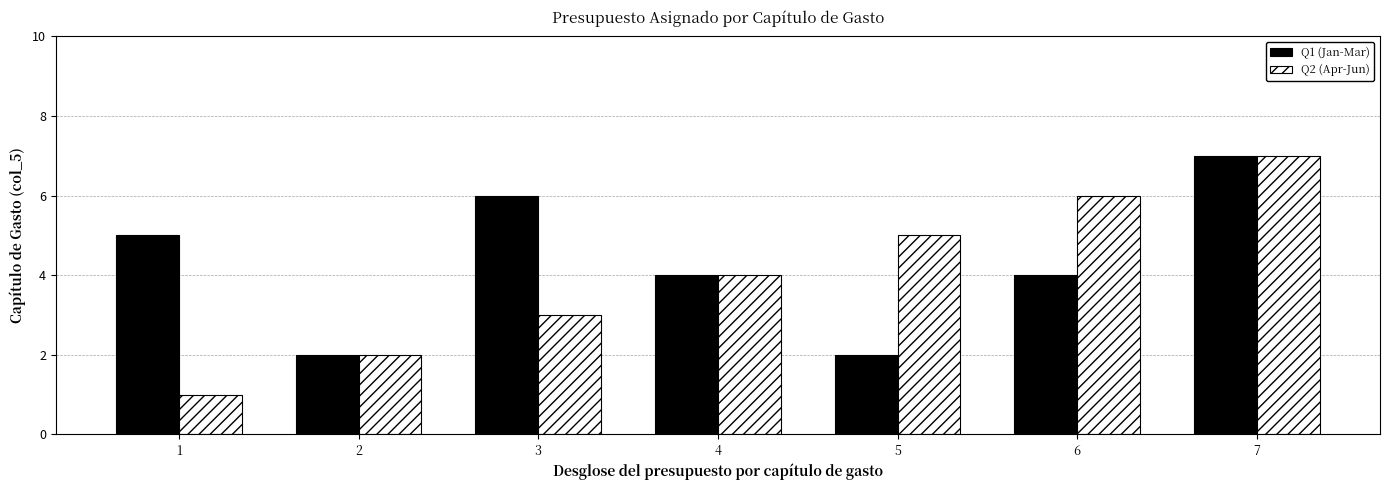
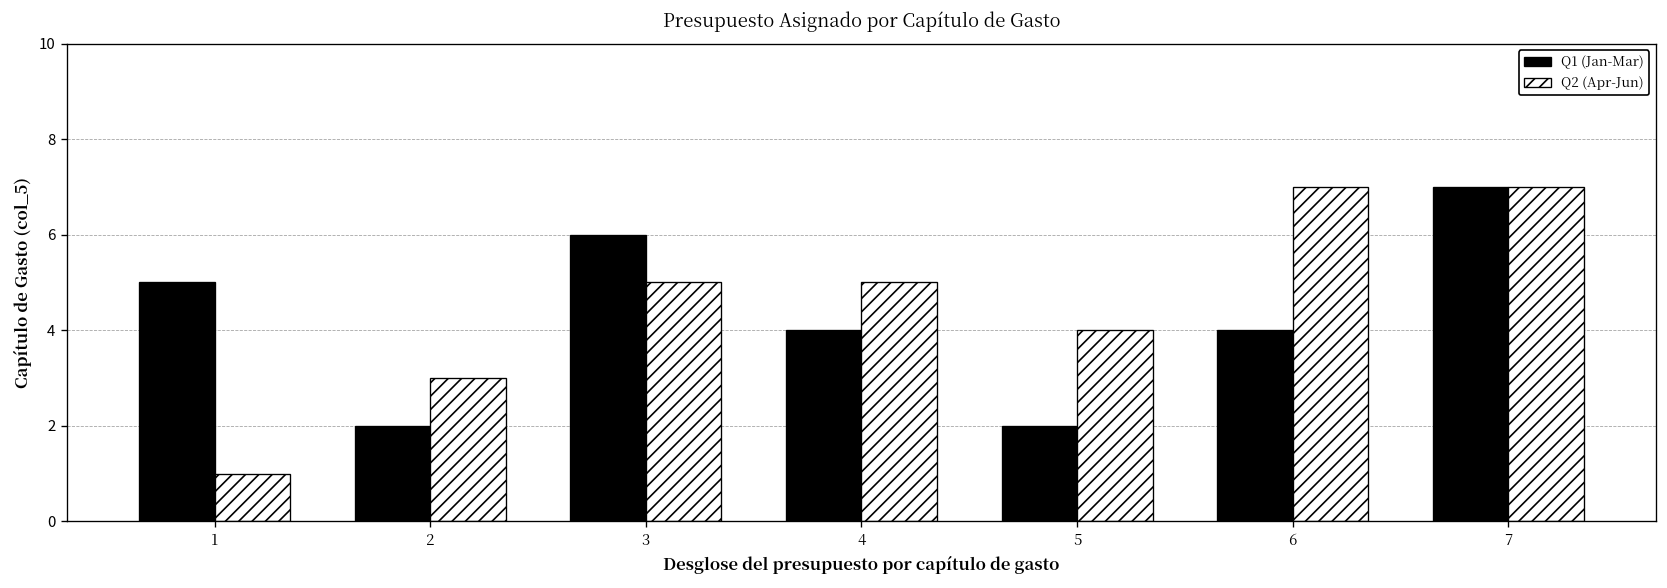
Q2 (Apr-Jun), 2: 2 -> 3
Q2 (Apr-Jun), 3: 3 -> 5
Q2 (Apr-Jun), 4: 4 -> 5
Q2 (Apr-Jun), 5: 5 -> 4
Q2 (Apr-Jun), 6: 6 -> 7
